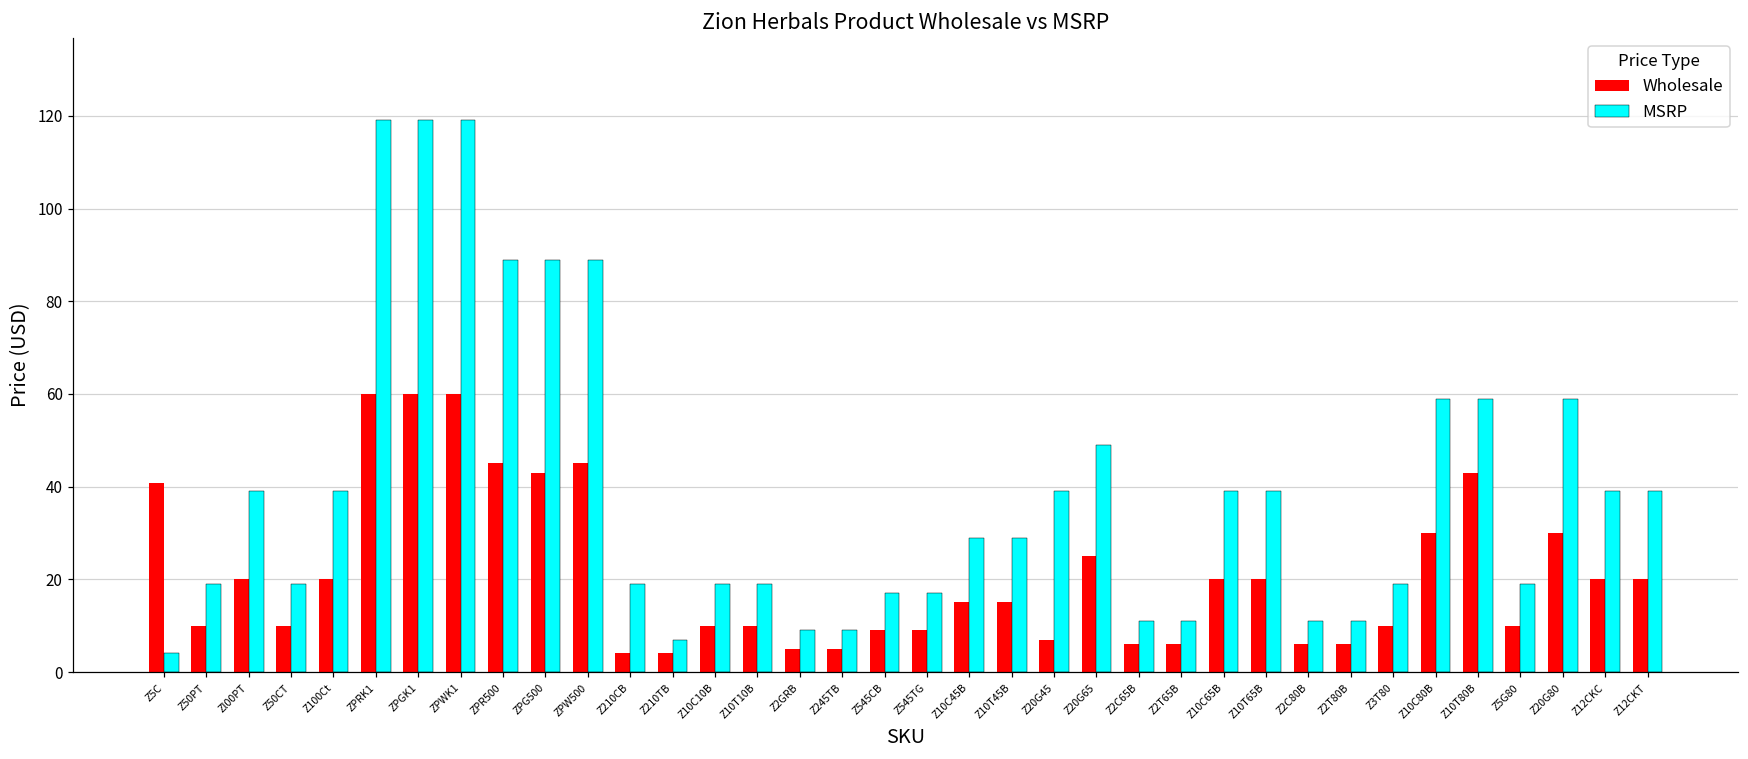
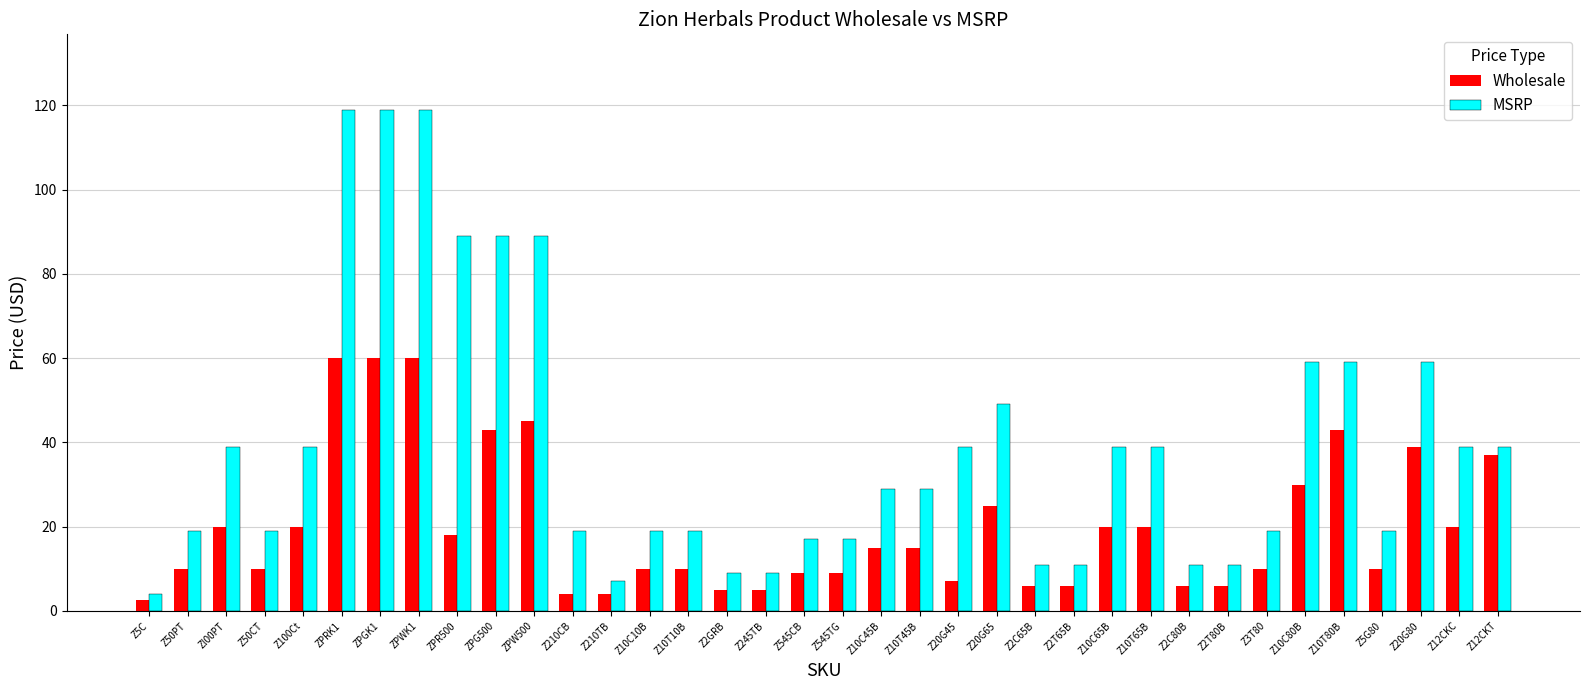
Wholesale, Z5C: 41 -> 3
Wholesale, ZPR500: 45 -> 18
Wholesale, Z20G80: 30 -> 39
Wholesale, Z12CKT: 20 -> 37
